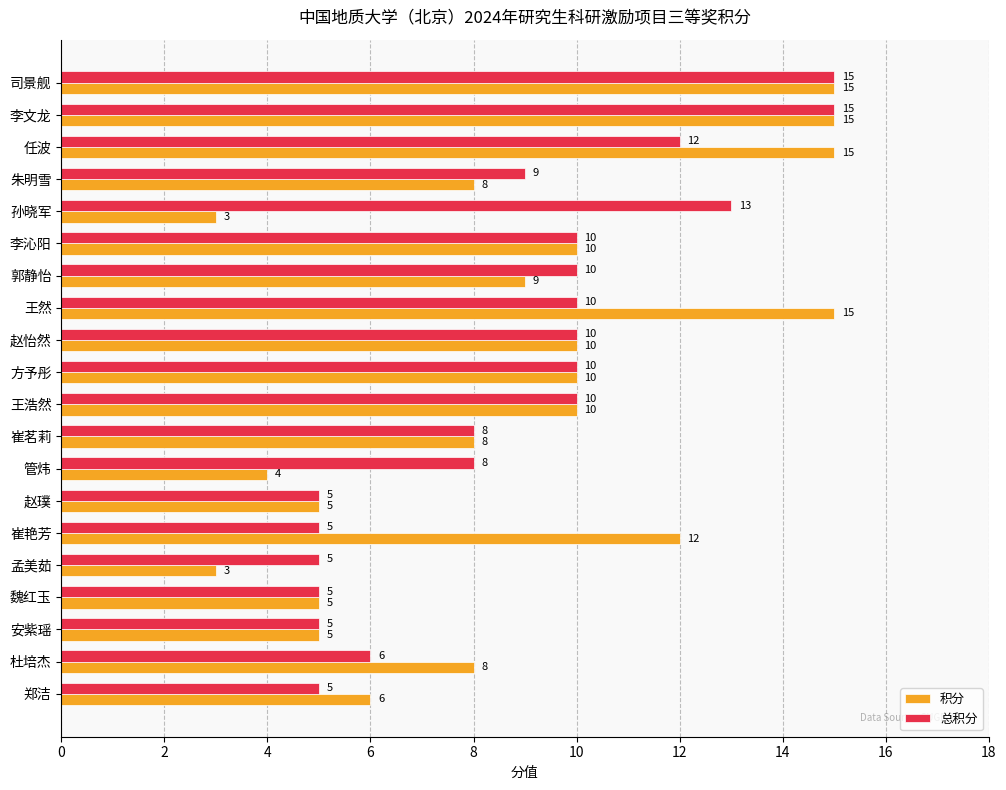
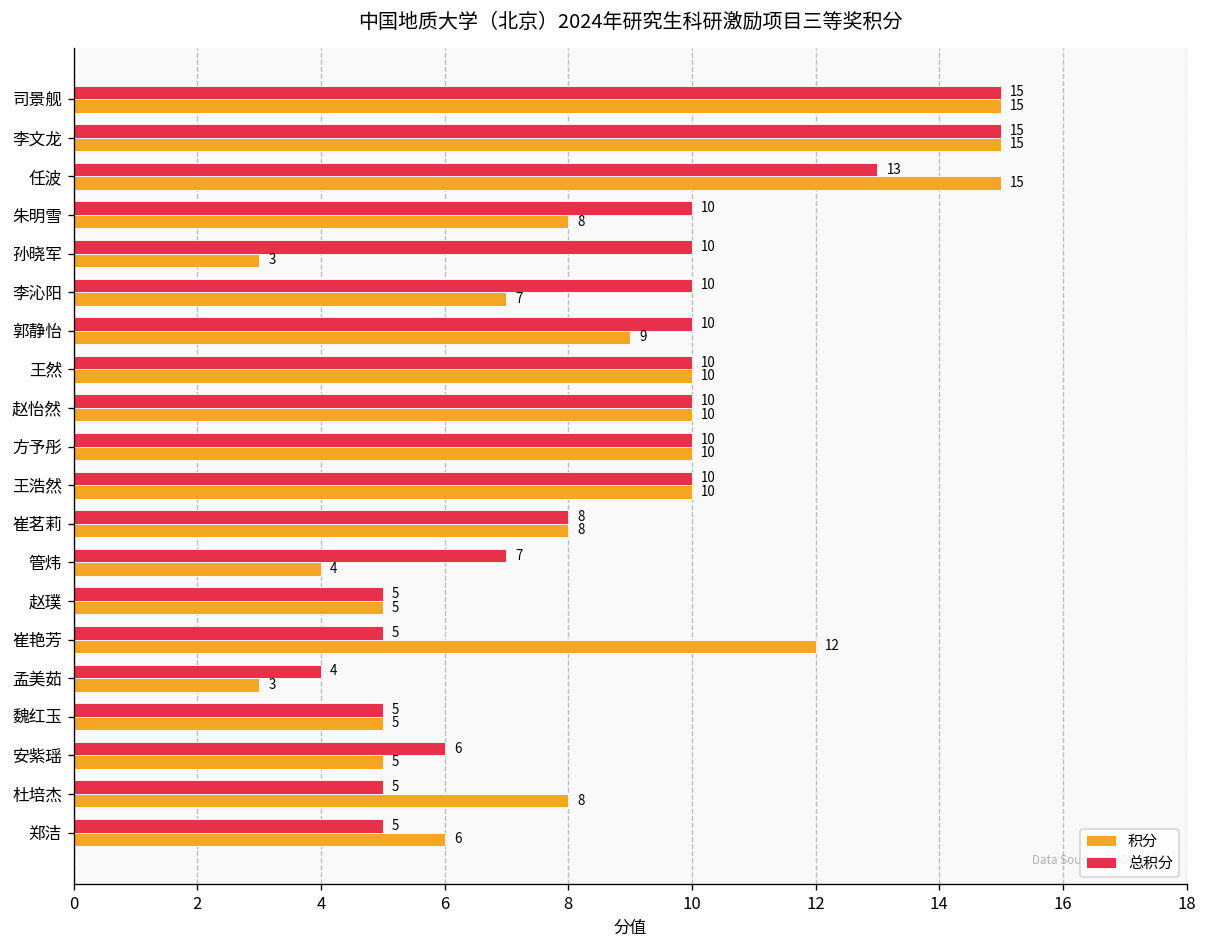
总积分, 任波: 12 -> 13
总积分, 朱明雪: 9 -> 10
总积分, 孙晓军: 13 -> 10
积分, 李沁阳: 10 -> 7
积分, 王然: 15 -> 10
总积分, 管炜: 8 -> 7
总积分, 孟美茹: 5 -> 4
总积分, 安紫瑶: 5 -> 6
总积分, 杜培杰: 6 -> 5
